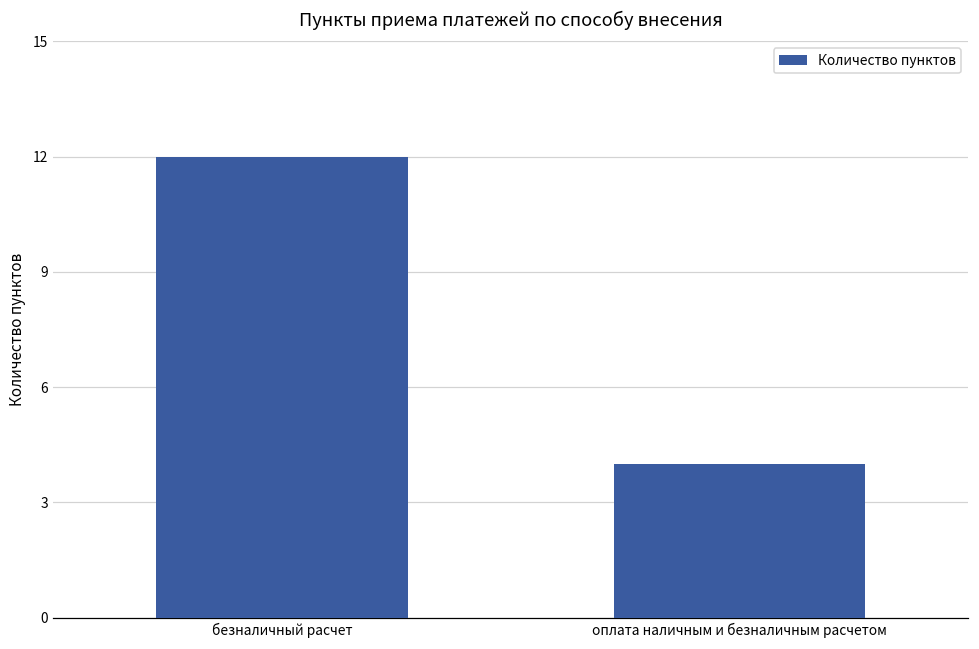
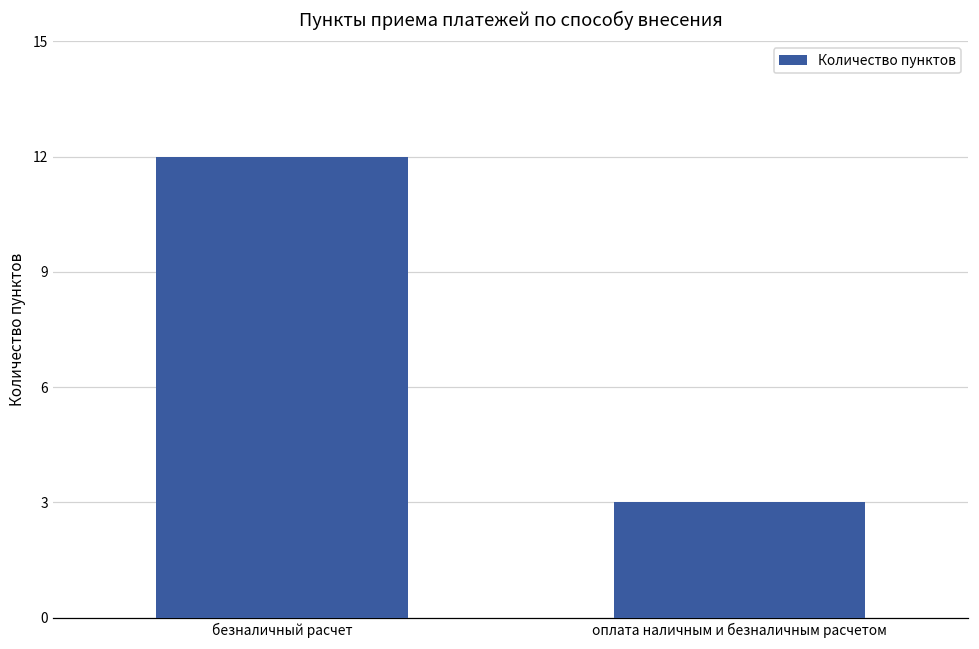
оплата наличным и безналичным расчетом: 4 -> 3
